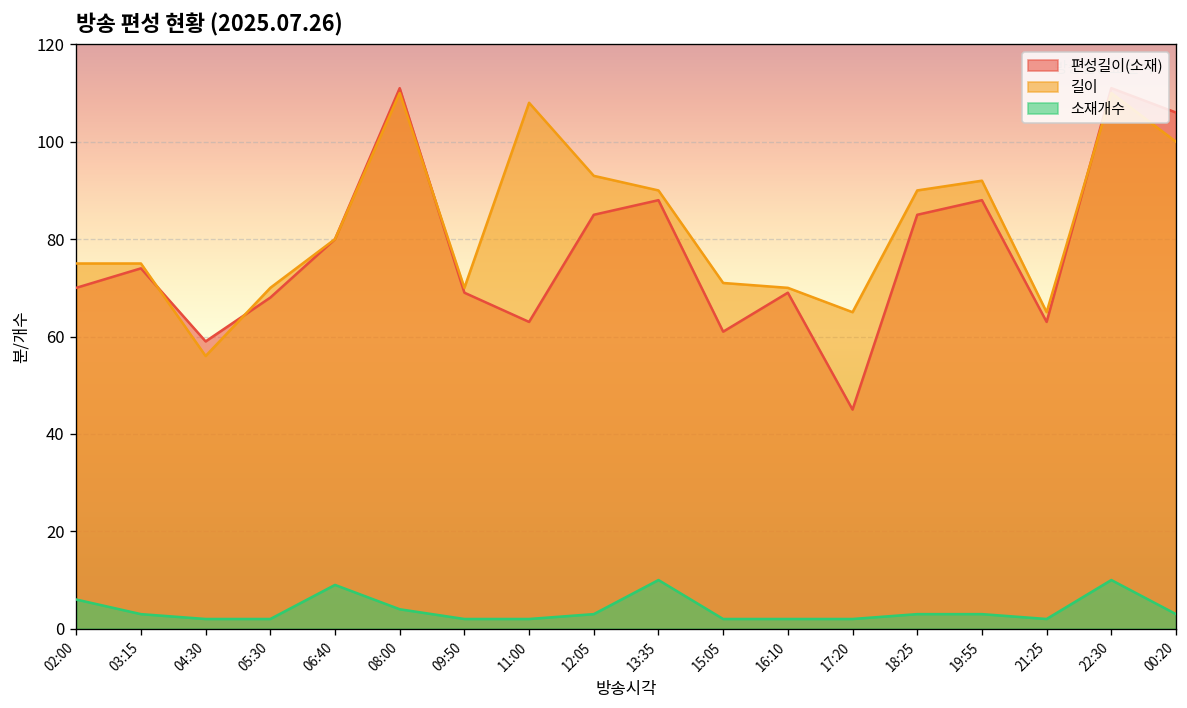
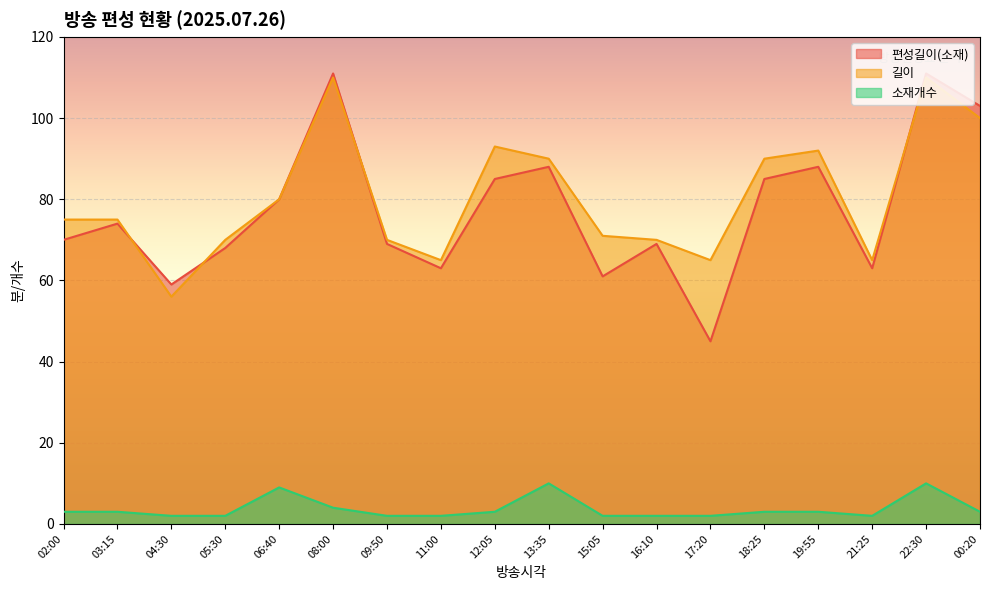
소재개수, 02:00: 6 -> 3
길이, 11:00: 108 -> 65
편성길이(소재), 00:20: 106 -> 103
